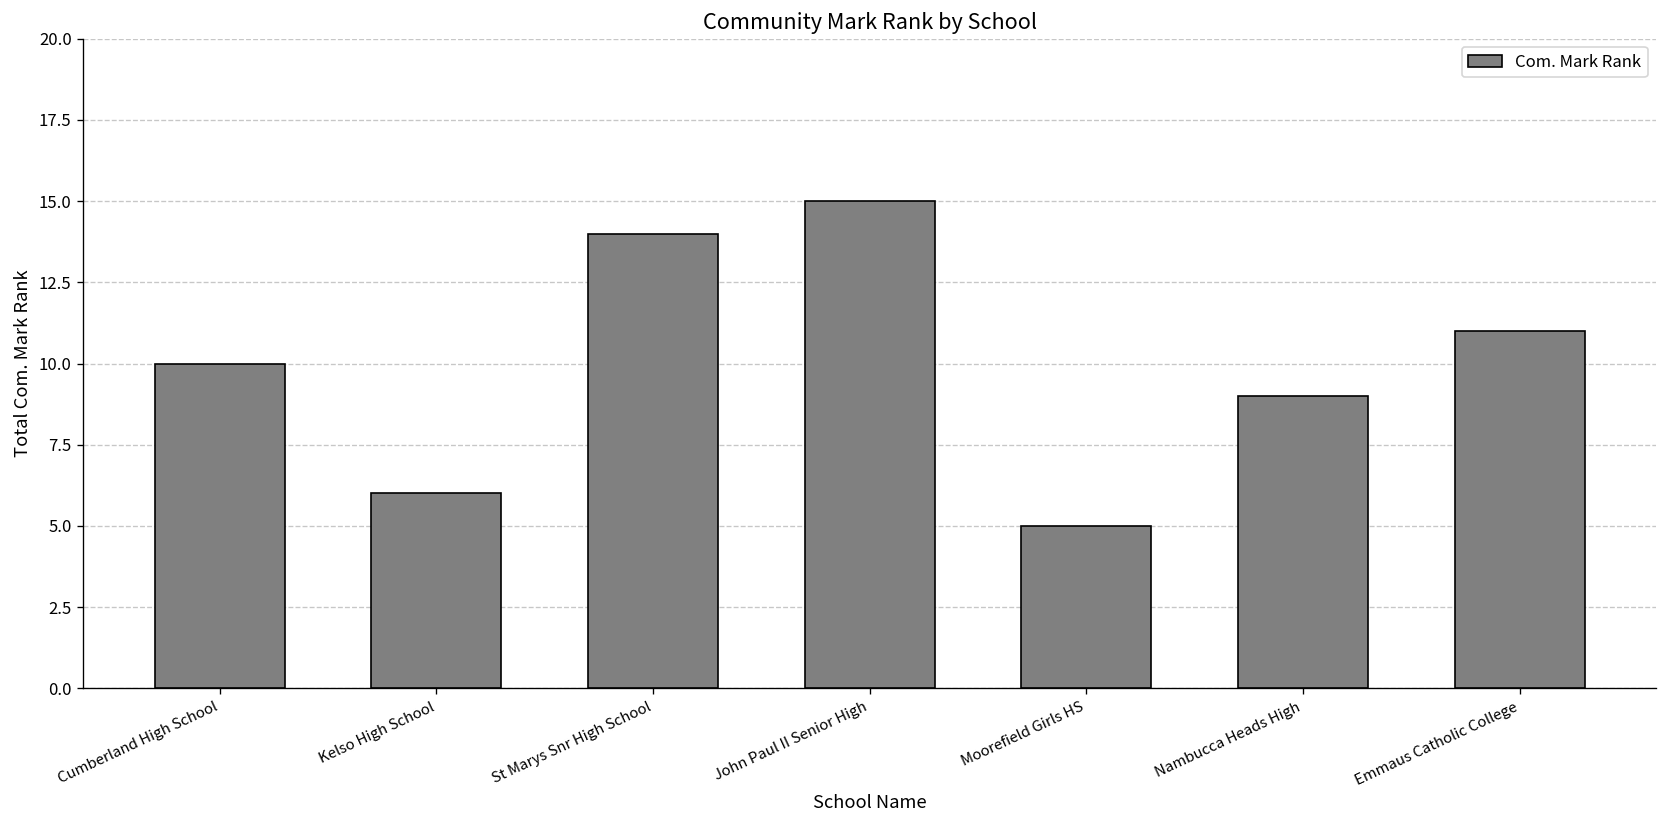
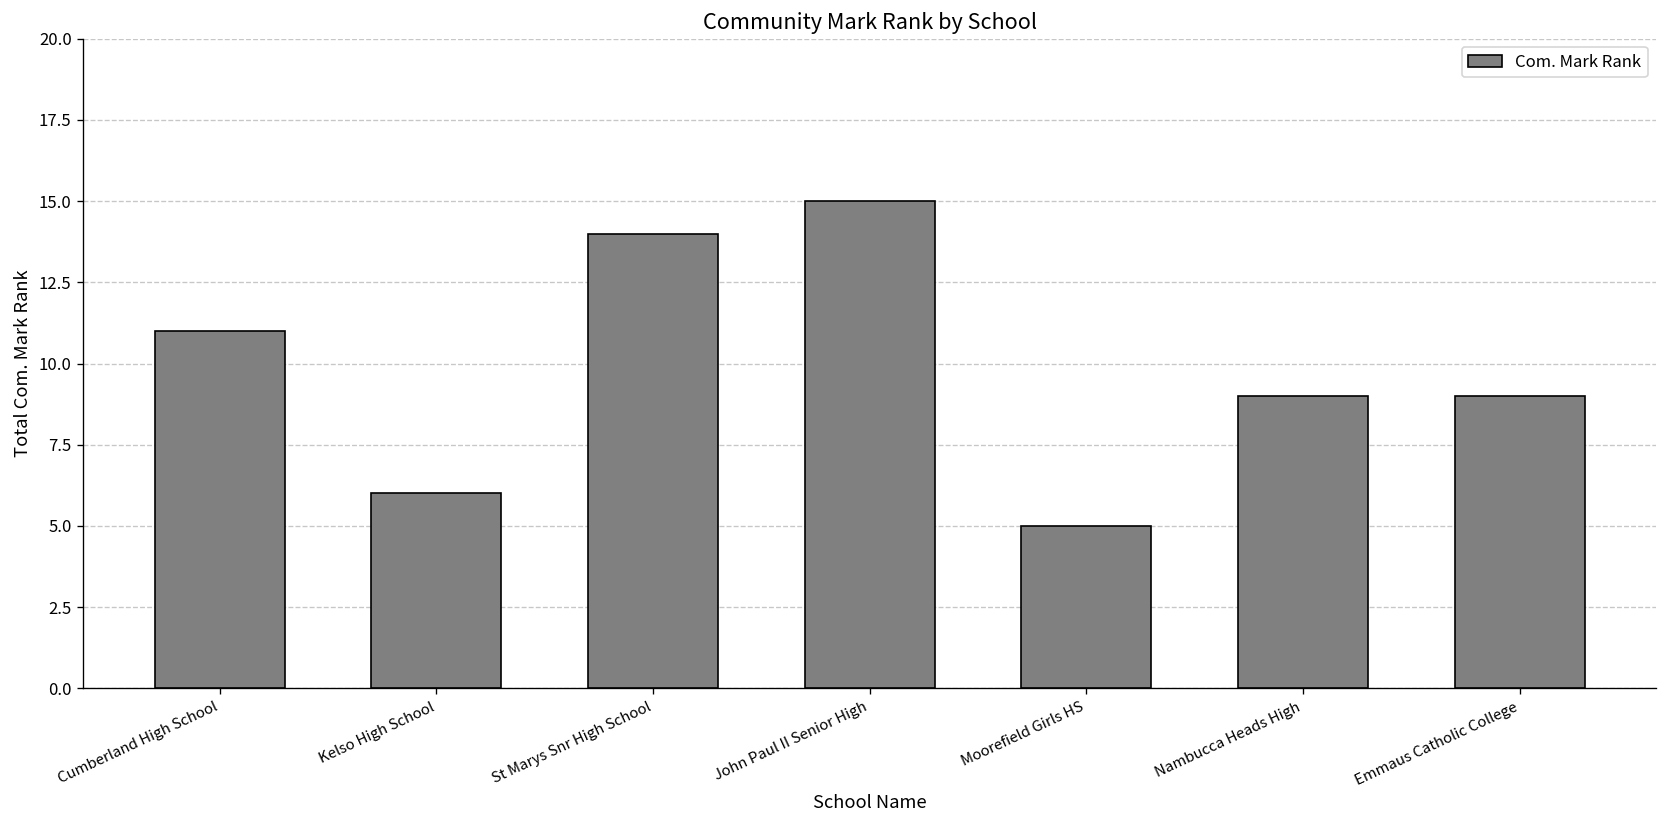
Cumberland High School: 10 -> 11
Emmaus Catholic College: 11 -> 9
